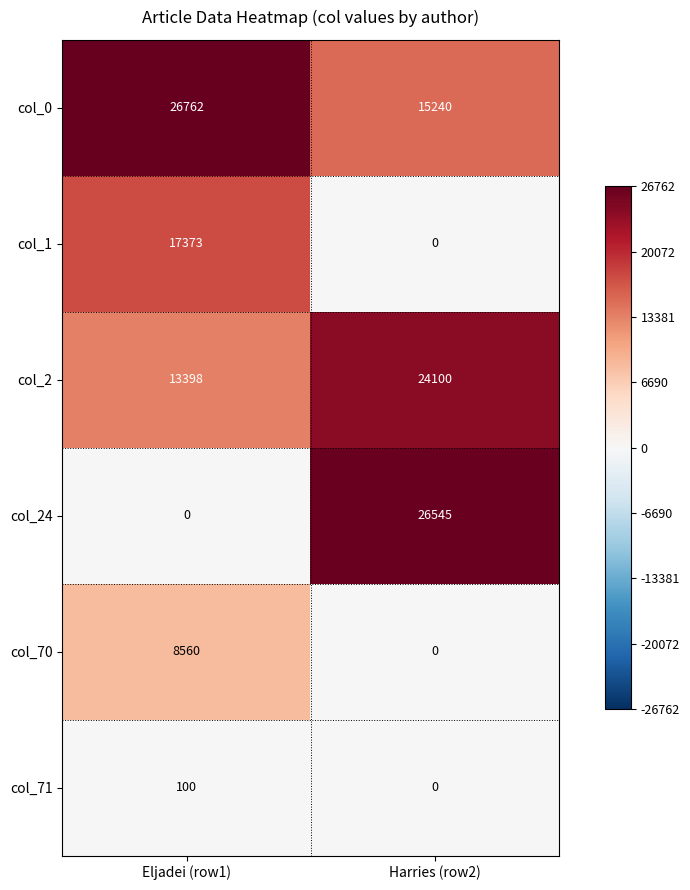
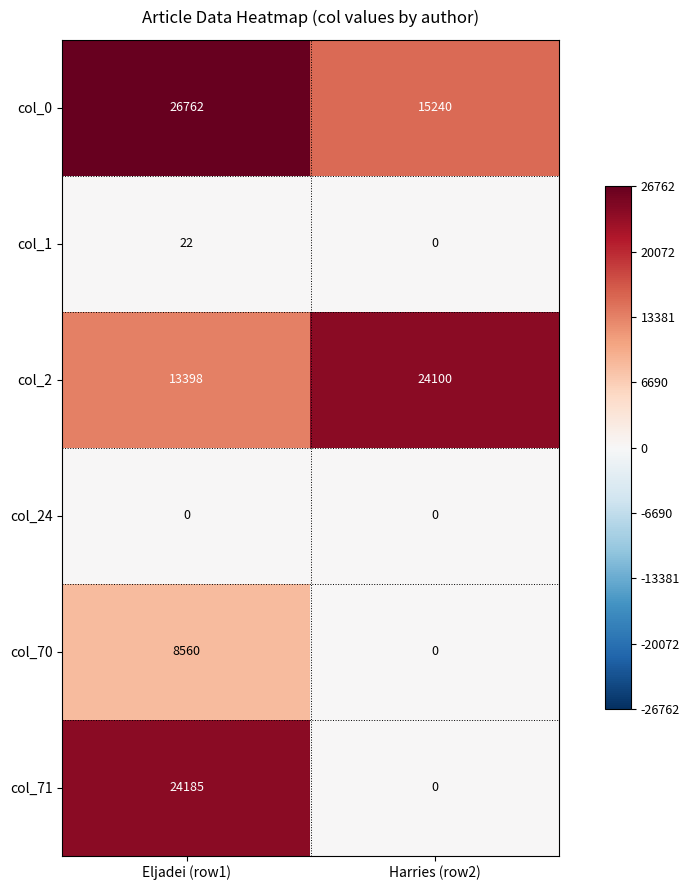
col_1, Eljadei (row1): 17373 -> 22
col_24, Harries (row2): 26545 -> 0
col_71, Eljadei (row1): 100 -> 24185
